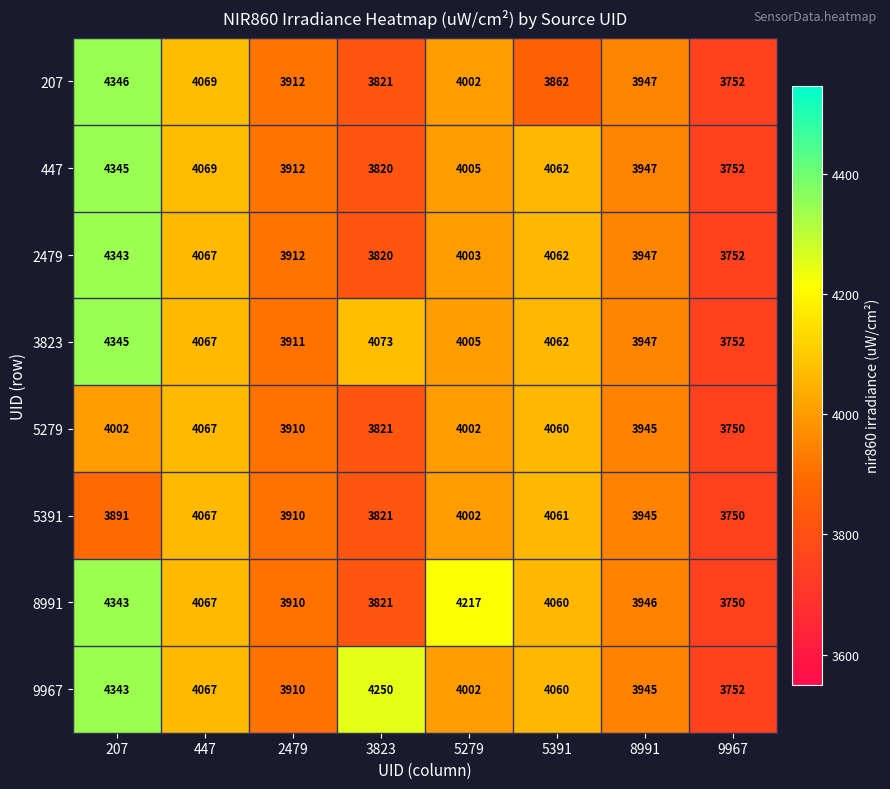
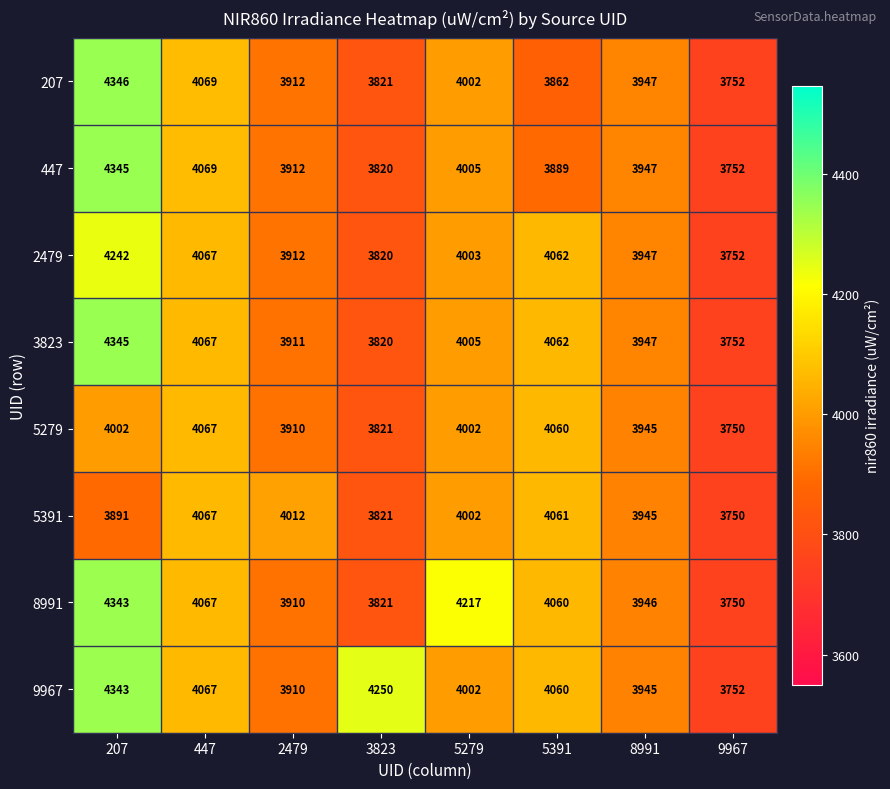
447, 5391: 4062 -> 3889
2479, 207: 4343 -> 4242
3823, 3823: 4073 -> 3820
5391, 2479: 3910 -> 4012
